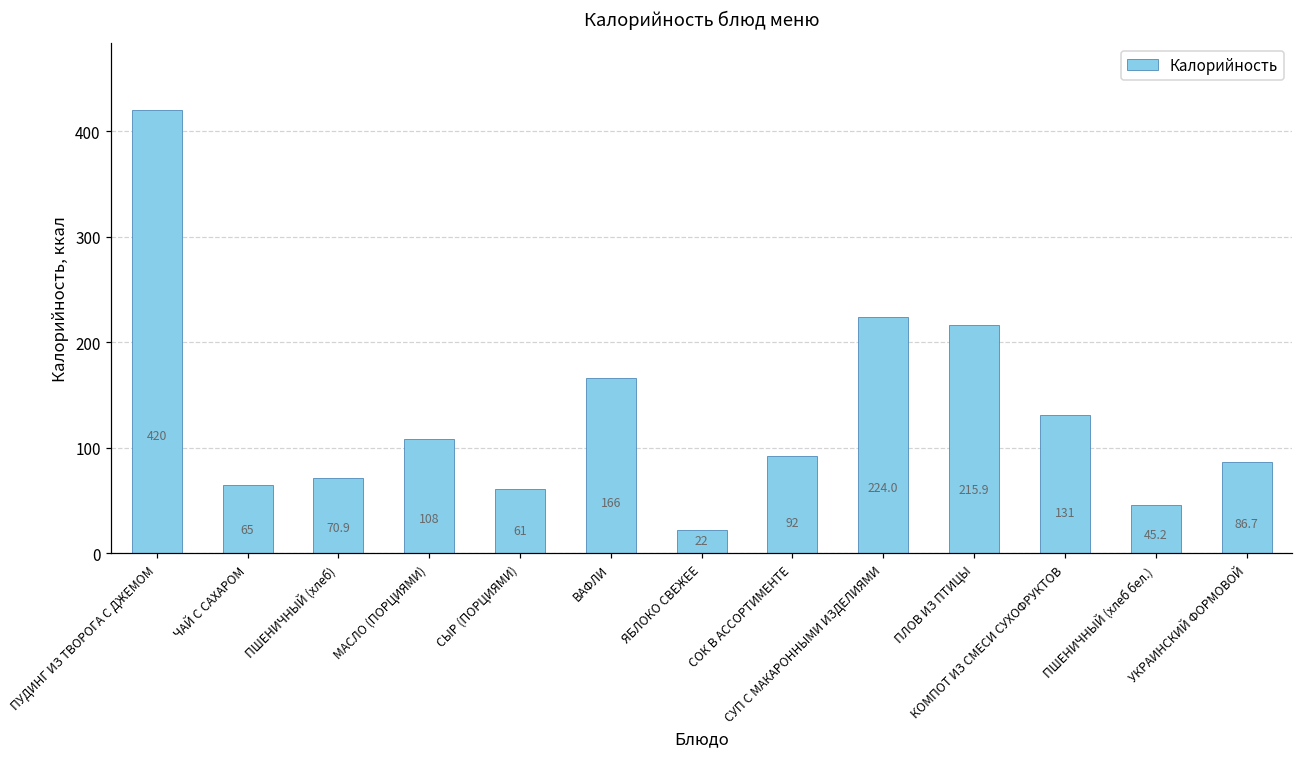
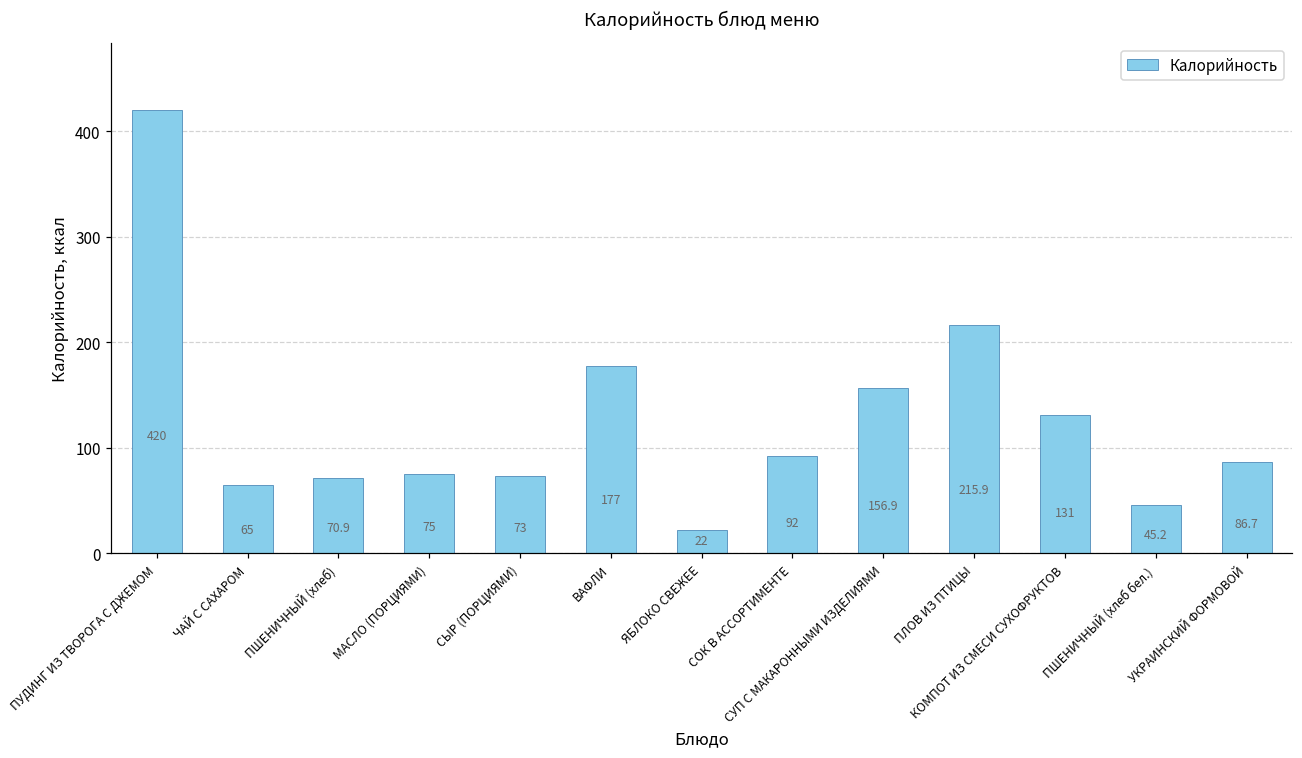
МАСЛО (ПОРЦИЯМИ): 108 -> 75
СЫР (ПОРЦИЯМИ): 61 -> 73
ВАФЛИ: 166 -> 177
СУП С МАКАРОННЫМИ ИЗДЕЛИЯМИ: 224.0 -> 156.9
